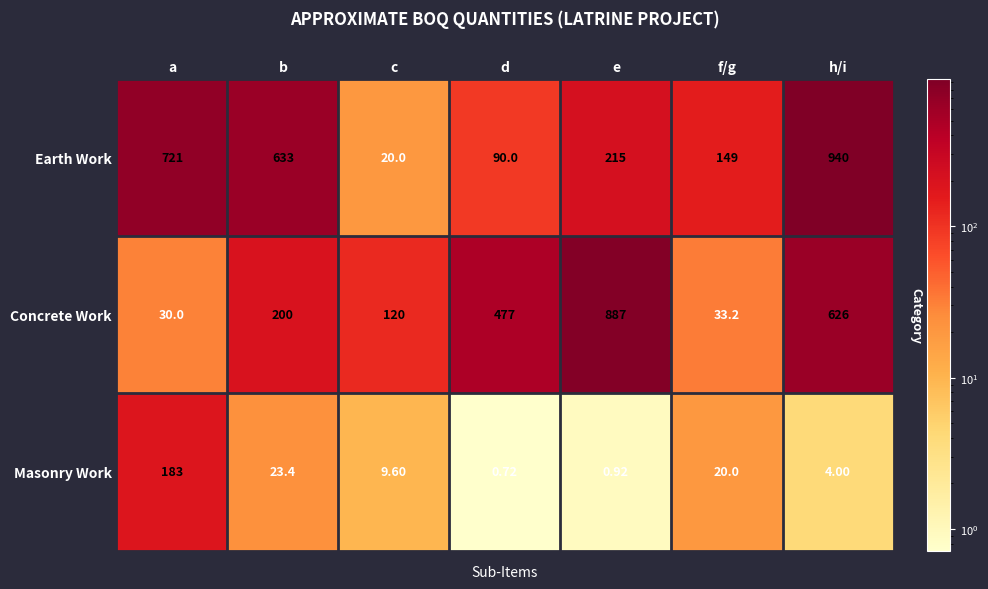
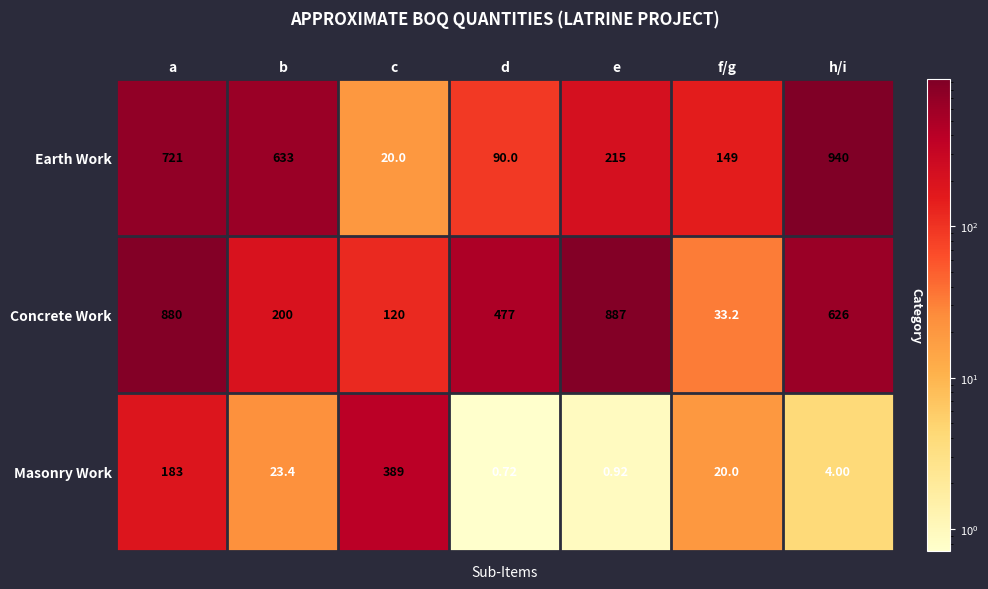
Concrete Work, a: 30.0 -> 880
Masonry Work, c: 9.60 -> 389
